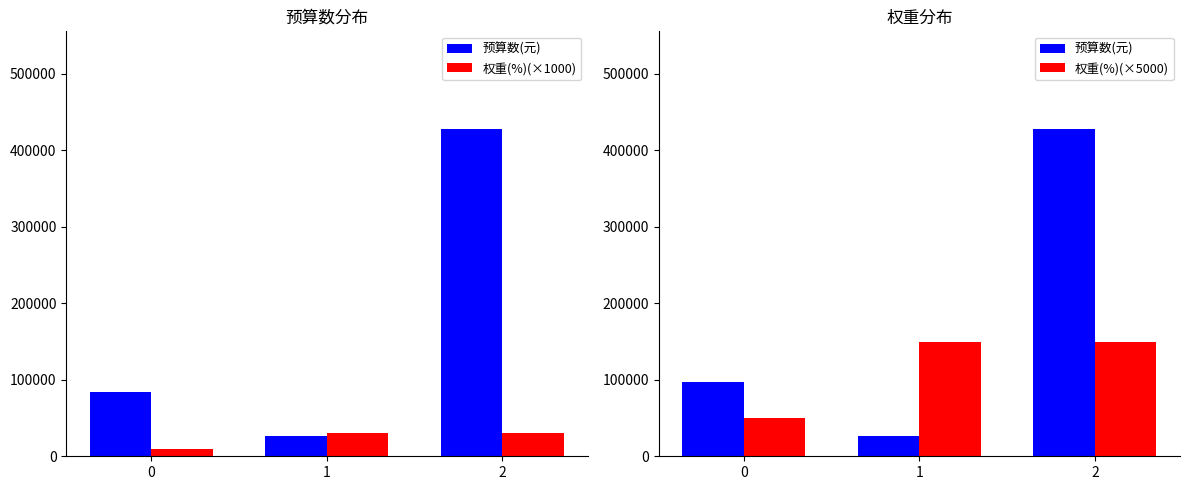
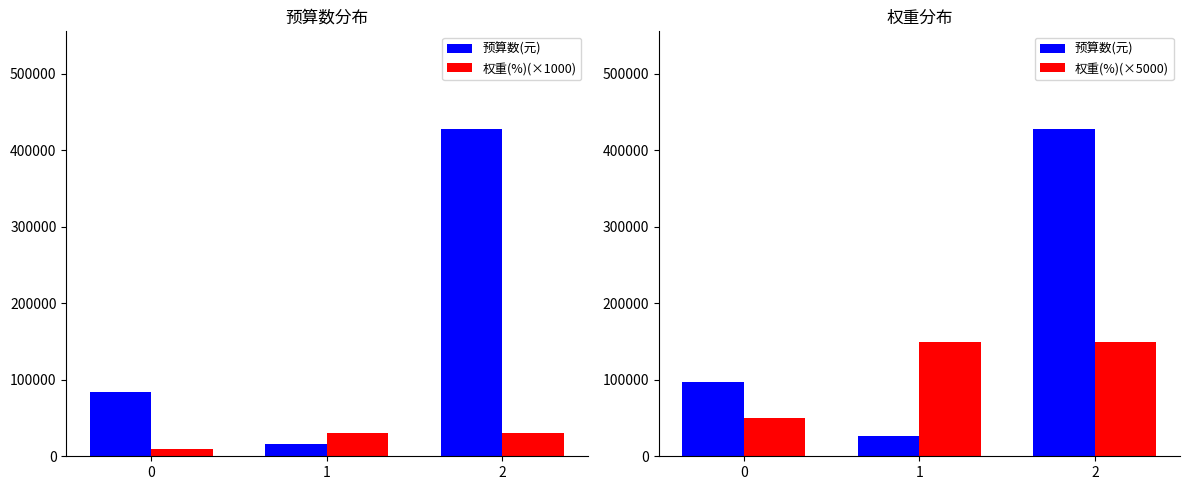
预算数分布, 预算数(元), 1: 30000 -> 20000
